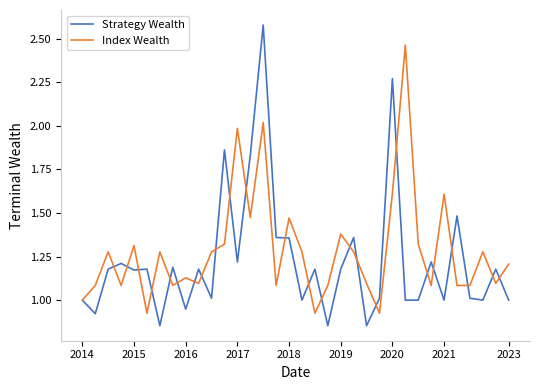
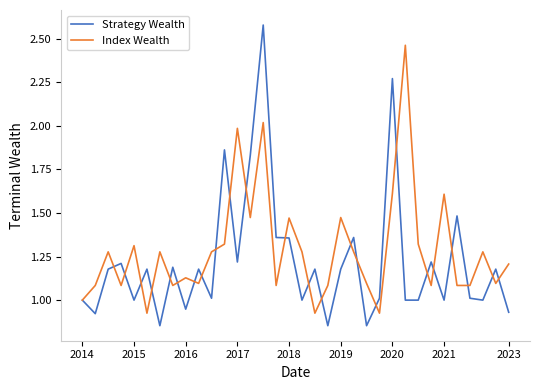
Strategy Wealth, 2015: 1.17 -> 1.00
Index Wealth, 2019: 1.38 -> 1.47
Strategy Wealth, 2023: 1.00 -> 0.93
